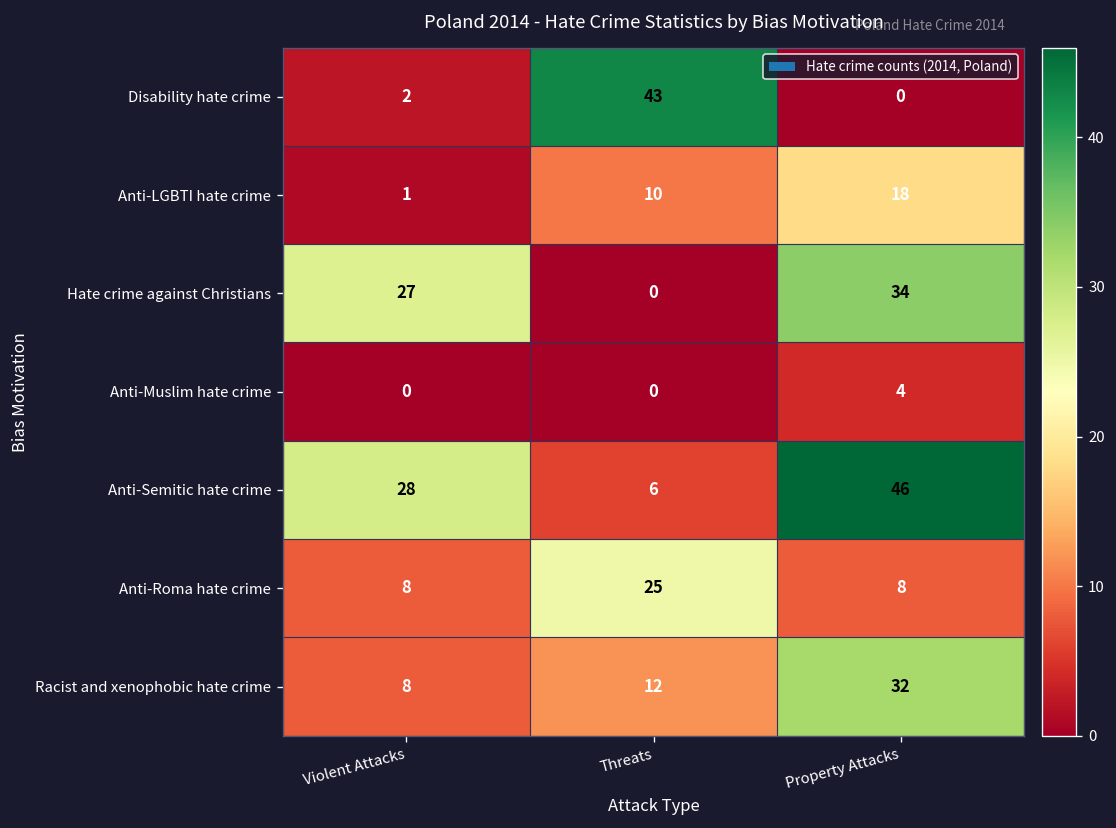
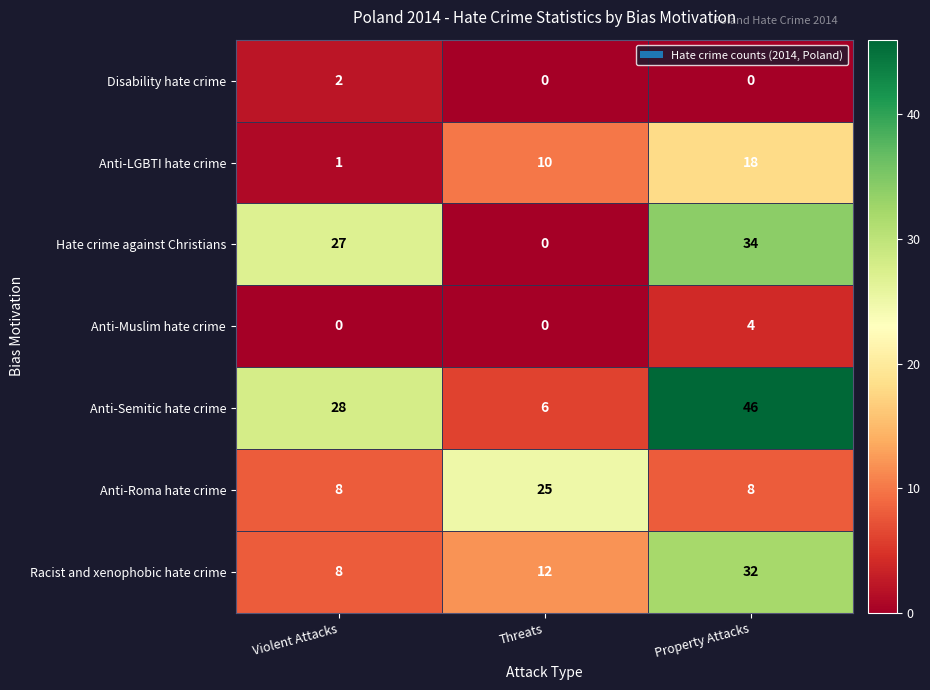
Disability hate crime, Threats: 43 -> 0
